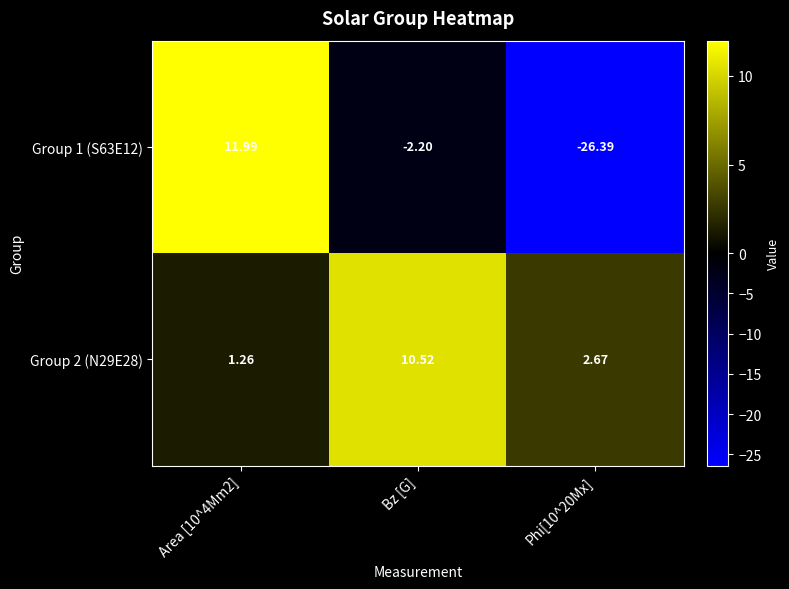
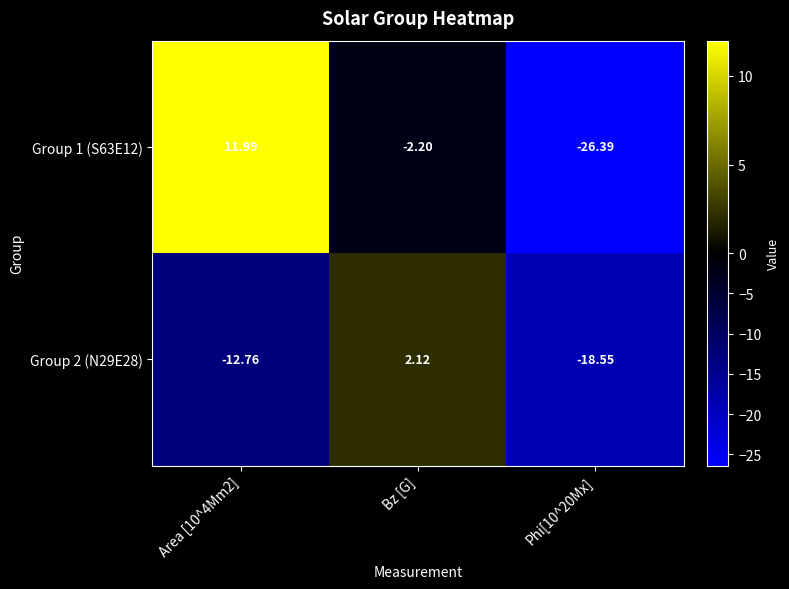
Group 2 (N29E28), Area [10^4Mm2]: 1.26 -> -12.76
Group 2 (N29E28), Bz [G]: 10.52 -> 2.12
Group 2 (N29E28), Phi[10^20Mx]: 2.67 -> -18.55
